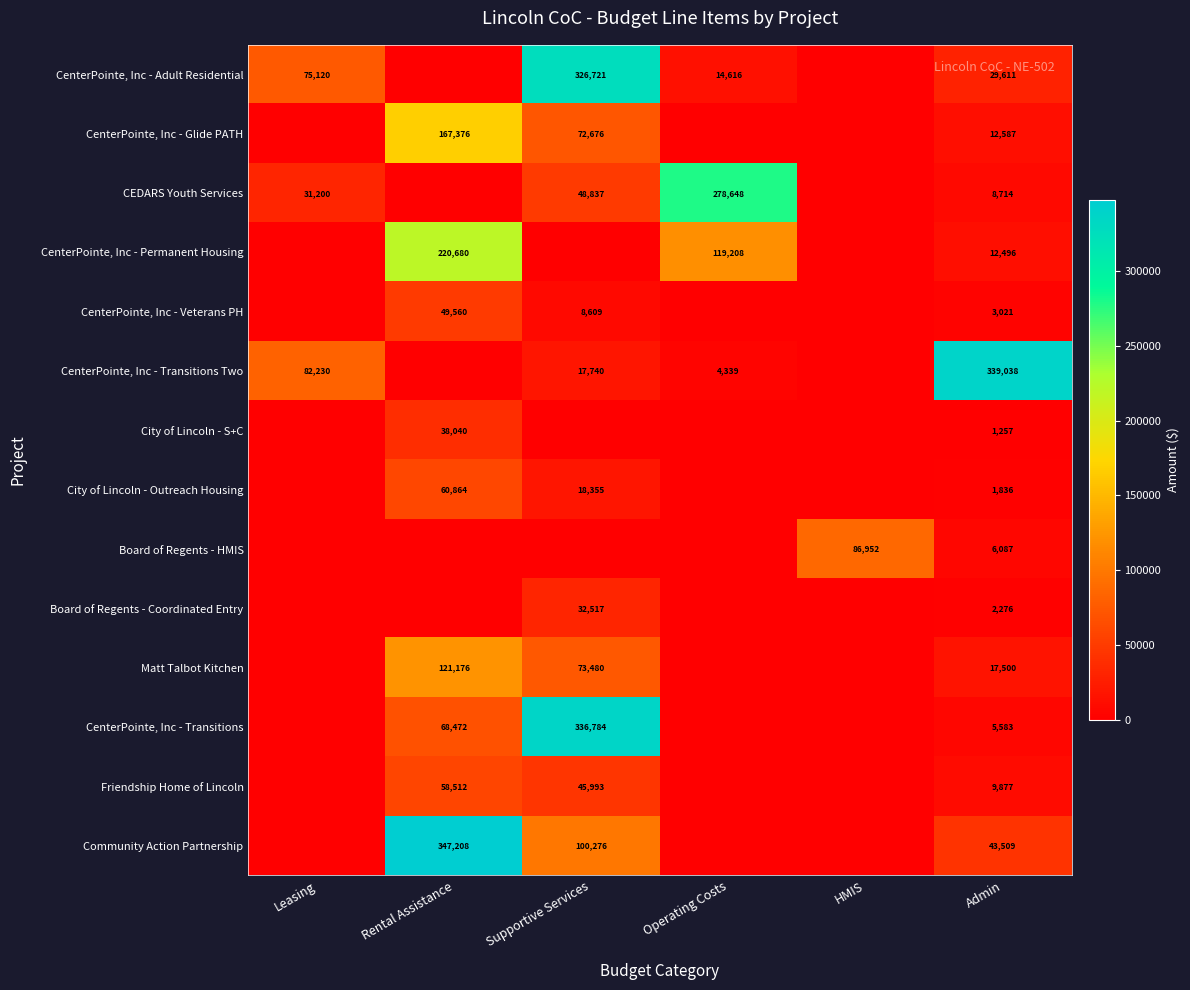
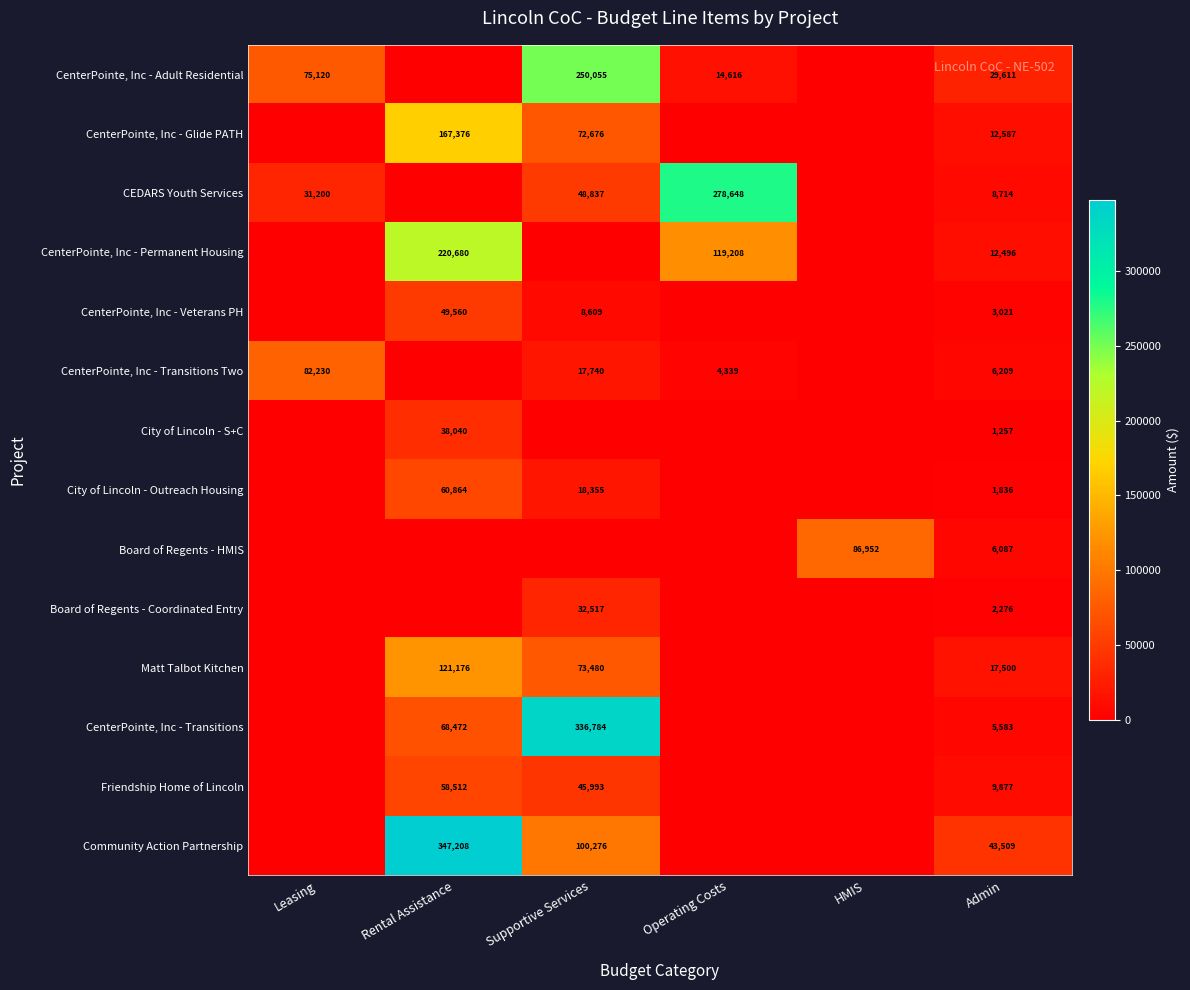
CenterPointe, Inc - Adult Residential, Supportive Services: 326,721 -> 250,055
CenterPointe, Inc - Transitions Two, Admin: 339,038 -> 6,209
